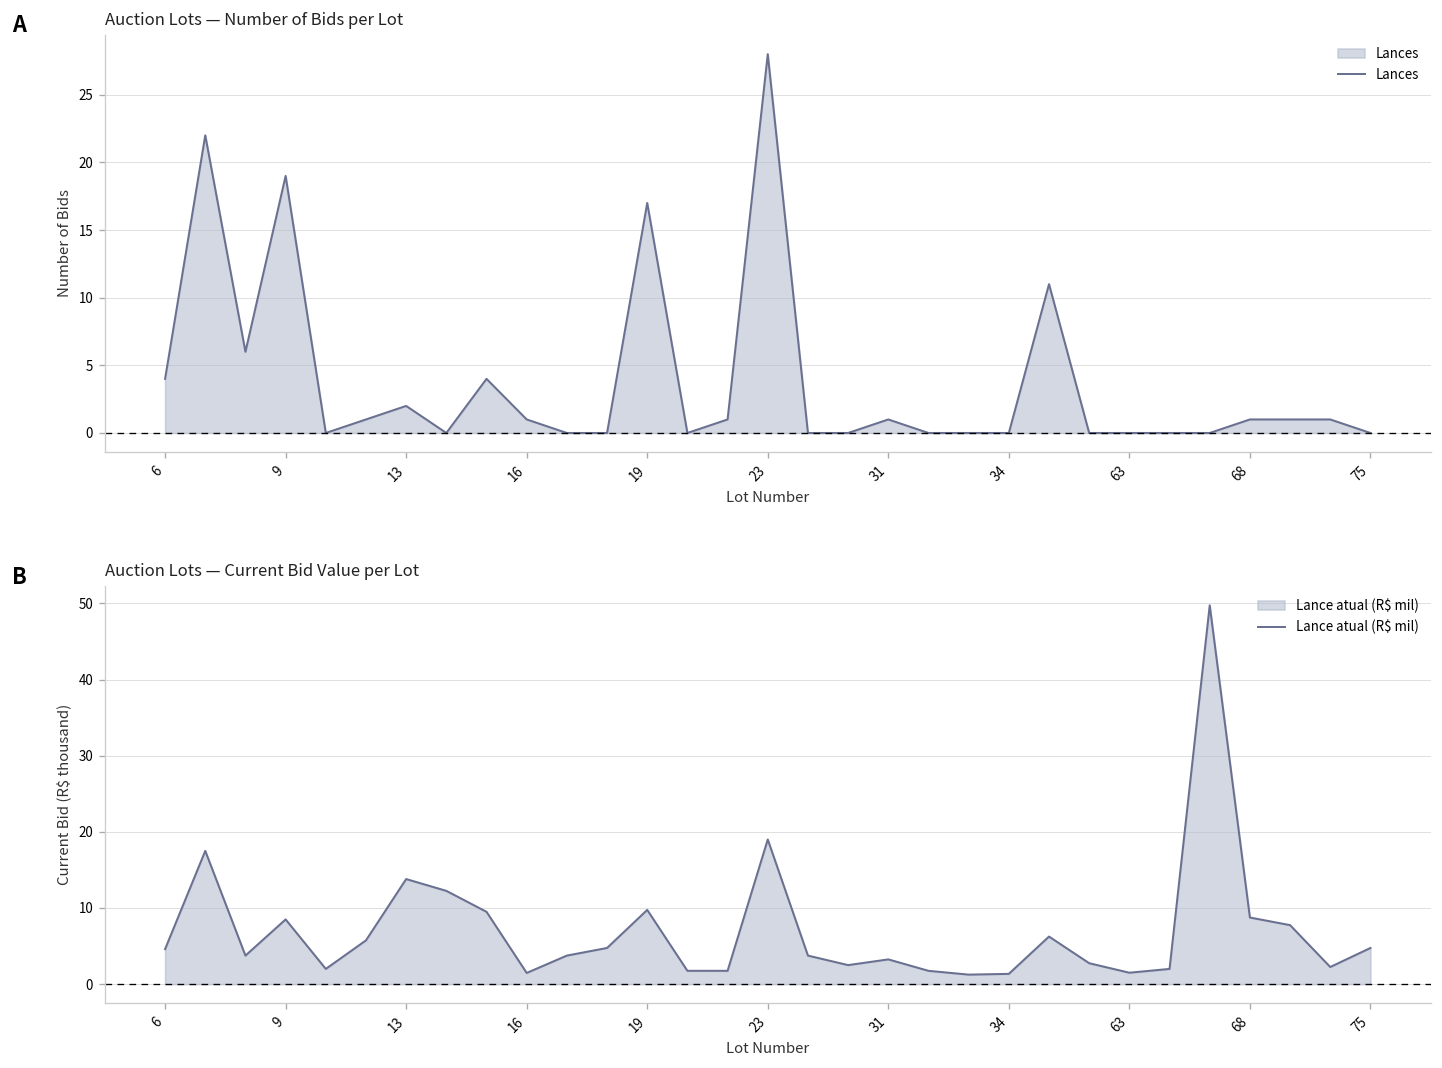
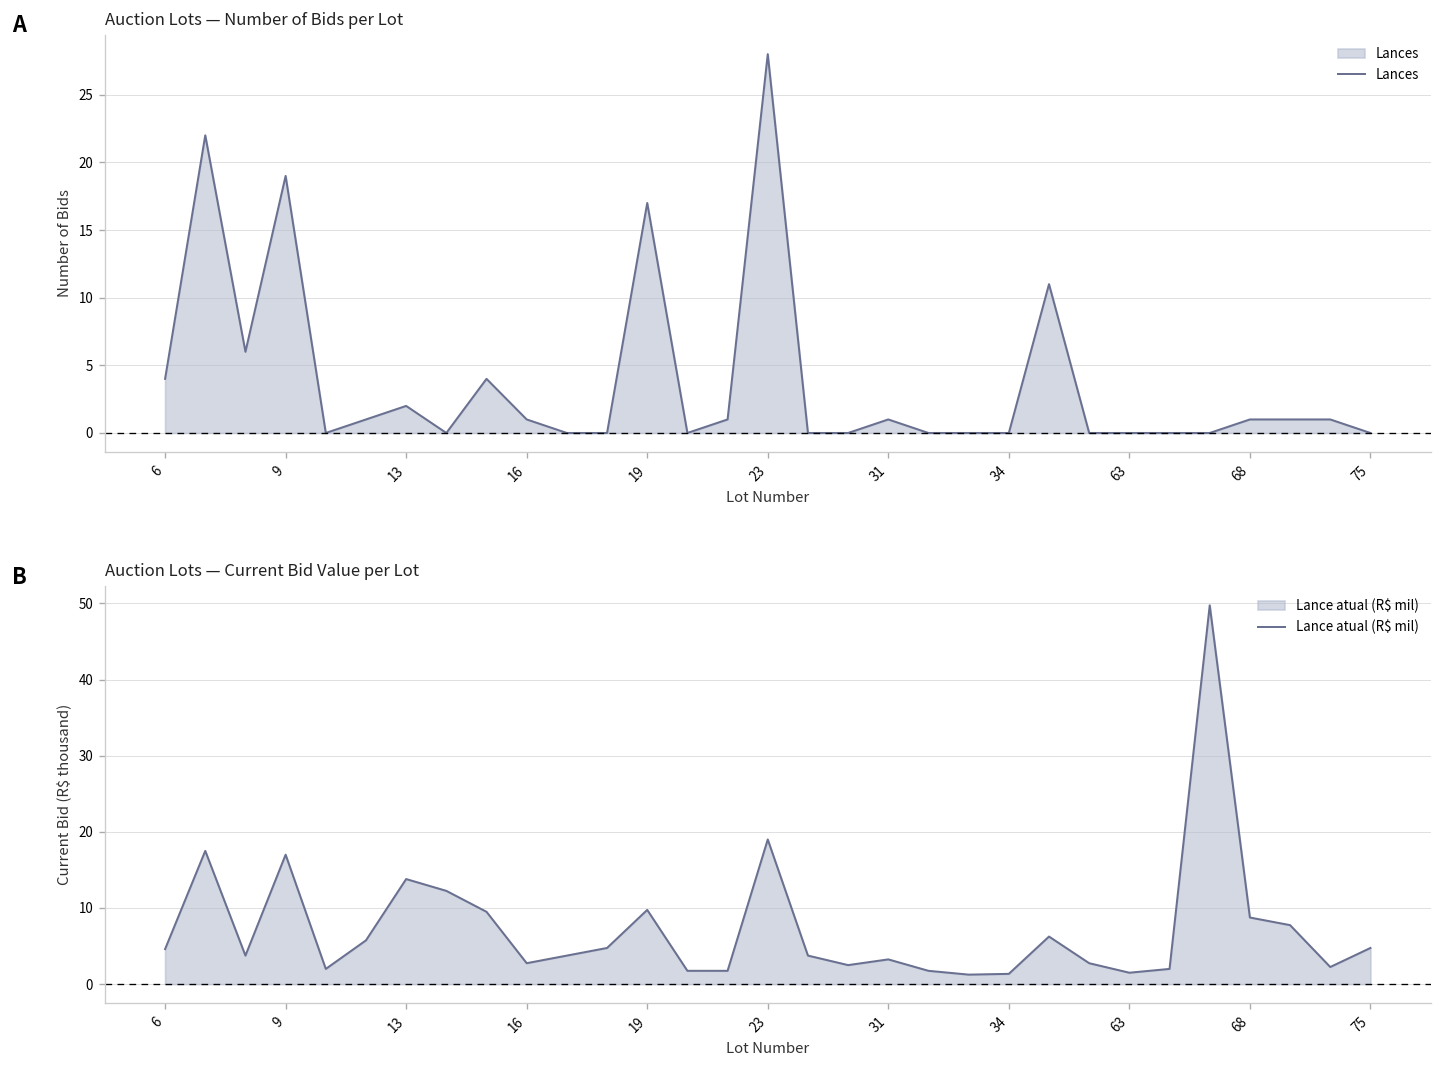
Auction Lots — Current Bid Value per Lot, 9: 9 -> 17
Auction Lots — Current Bid Value per Lot, 16: 1 -> 3
